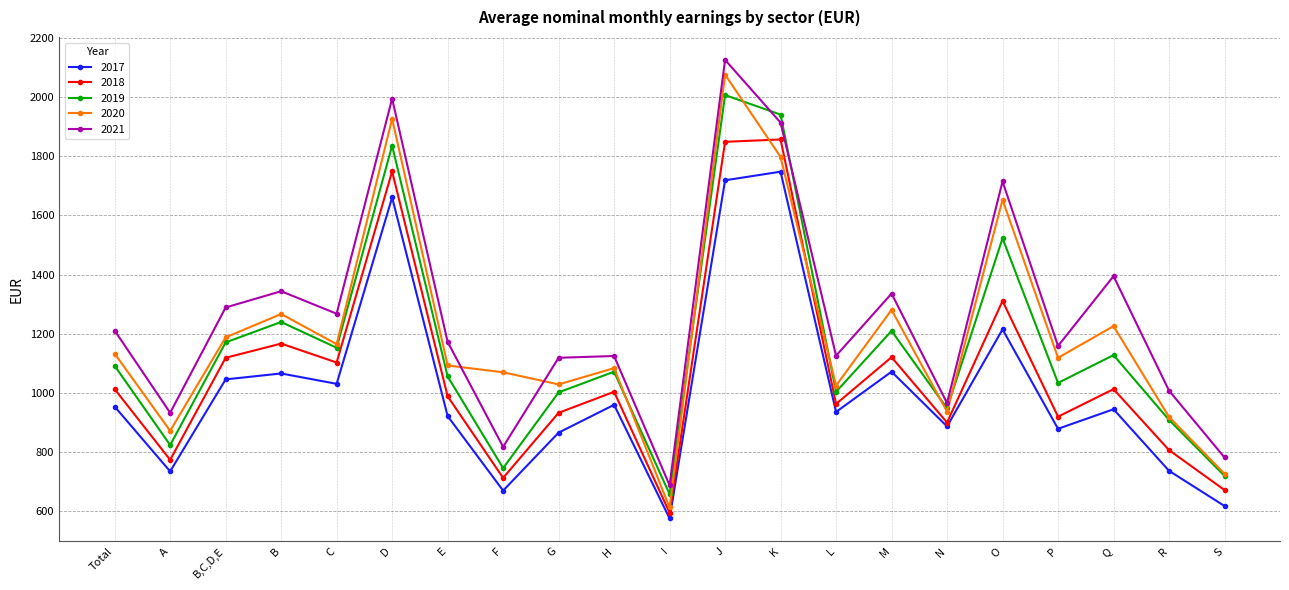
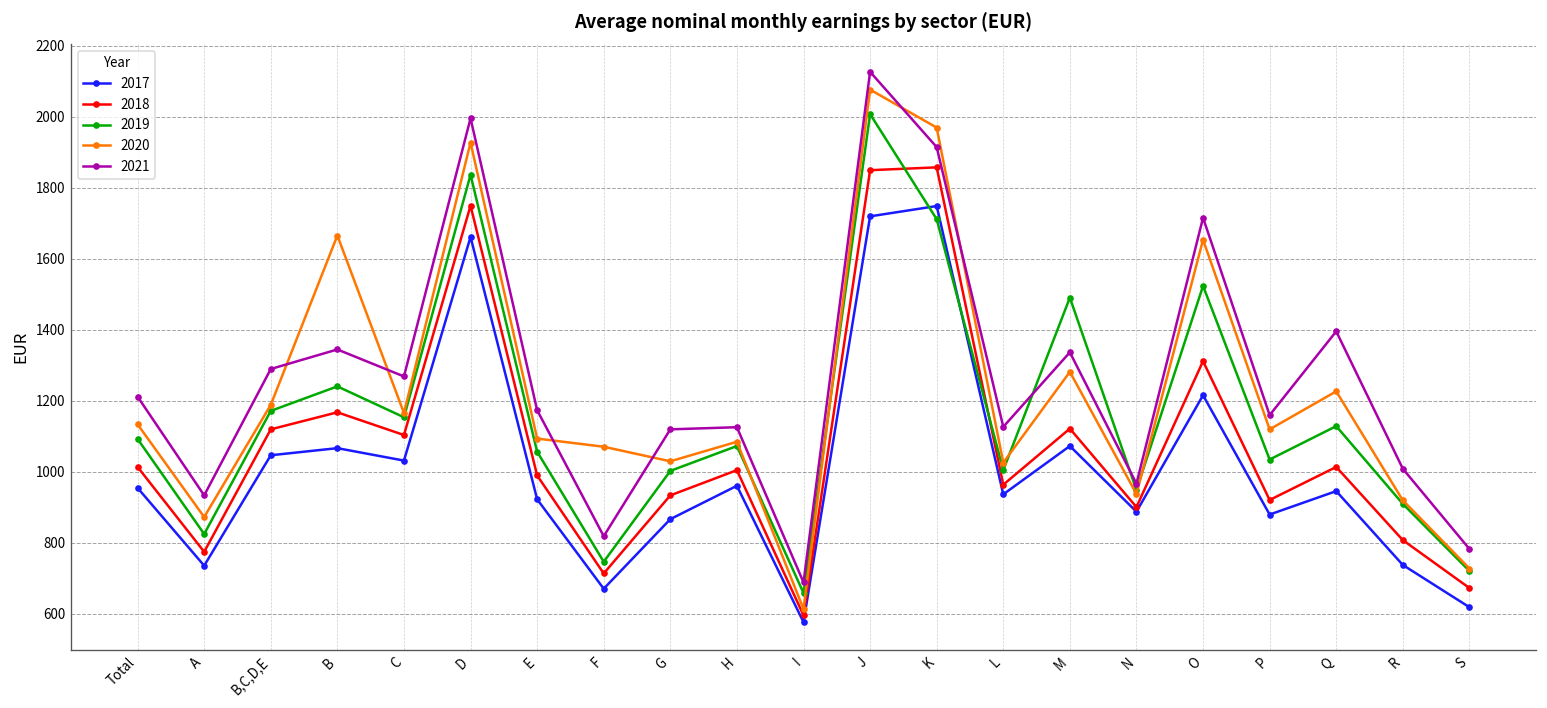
2020, B: 1270 -> 1670
2019, K: 1940 -> 1710
2020, K: 1800 -> 1970
2019, M: 1210 -> 1490
